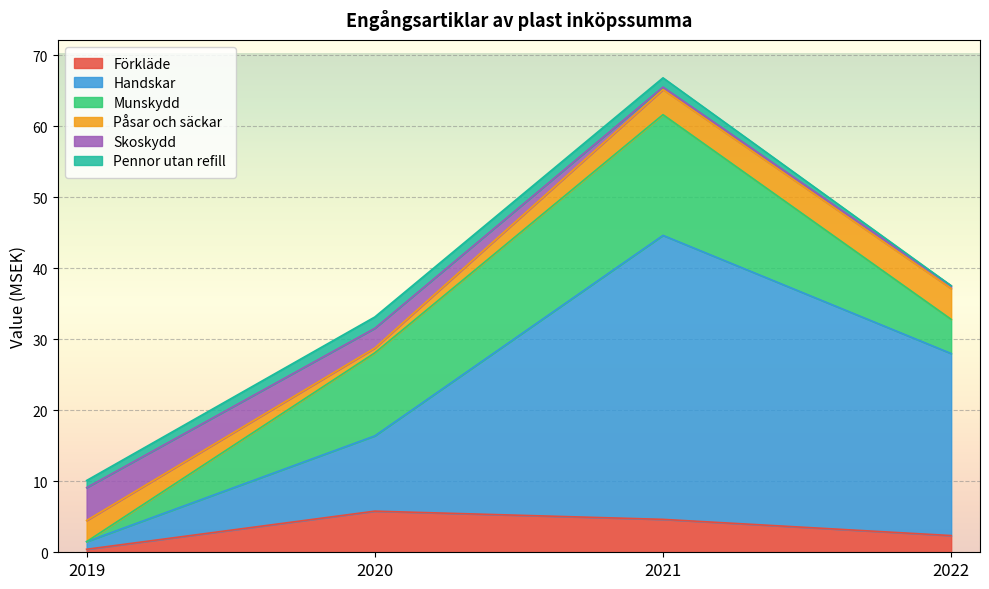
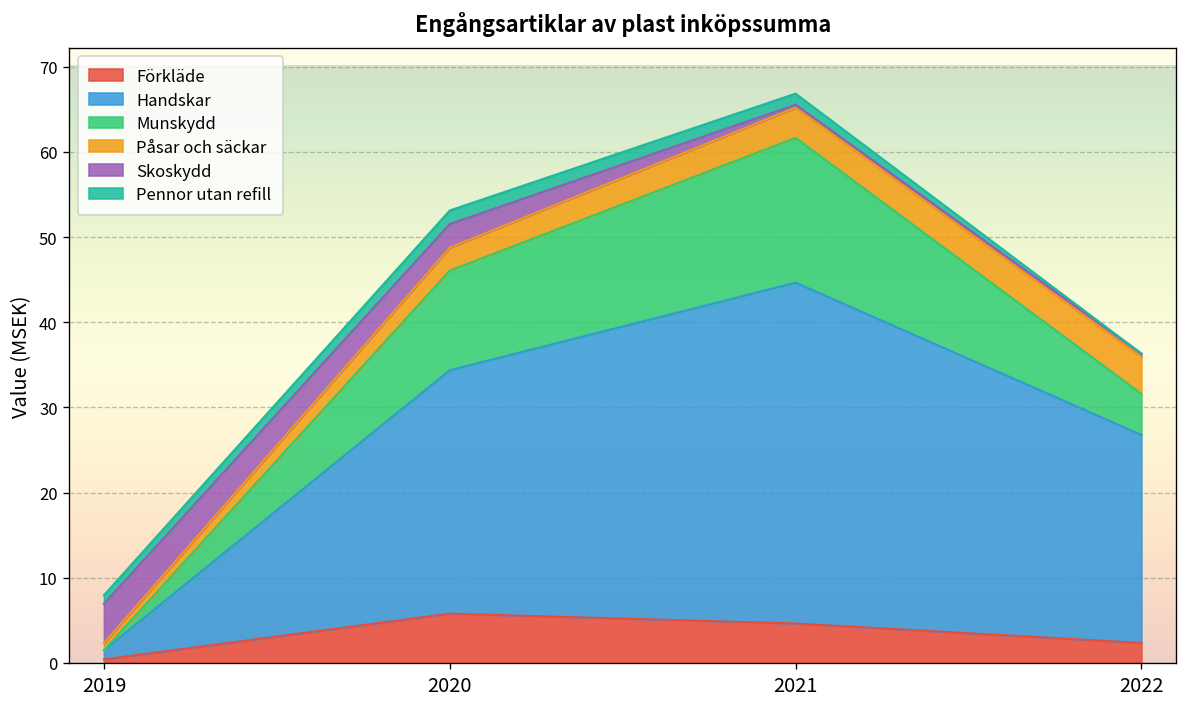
Påsar och säckar, 2019: 3 -> 1
Handskar, 2020: 11 -> 29
Påsar och säckar, 2020: 1 -> 3
Handskar, 2022: 26 -> 24
